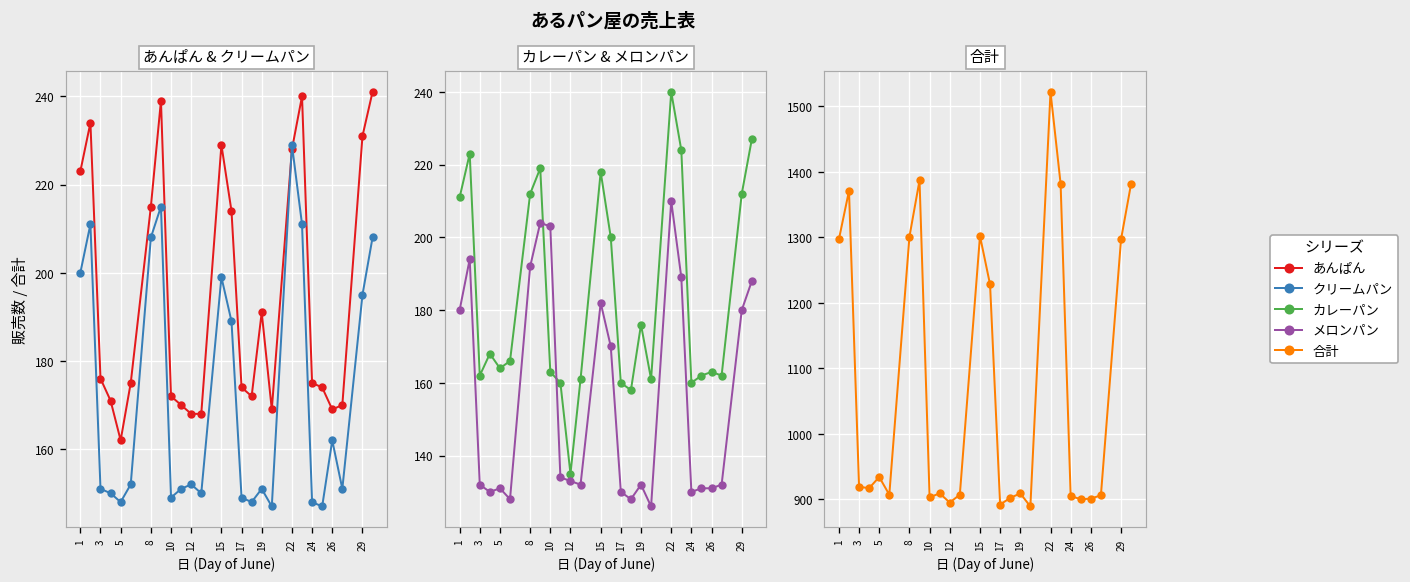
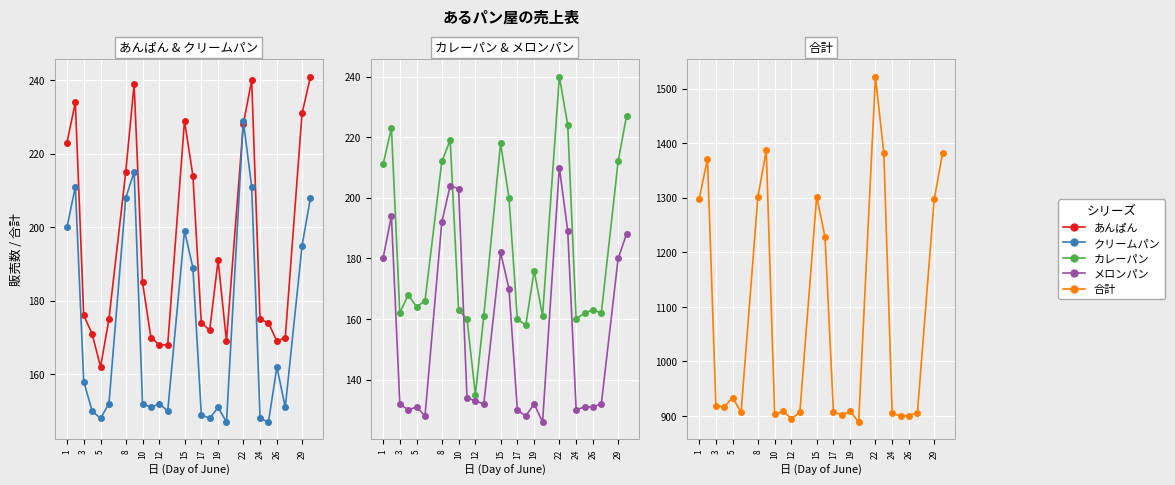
あんぱん & クリームパン, クリームパン, 3: 151 -> 158
あんぱん & クリームパン, あんぱん, 10: 172 -> 185
あんぱん & クリームパン, クリームパン, 10: 149 -> 152
合計, 17: 890 -> 910
